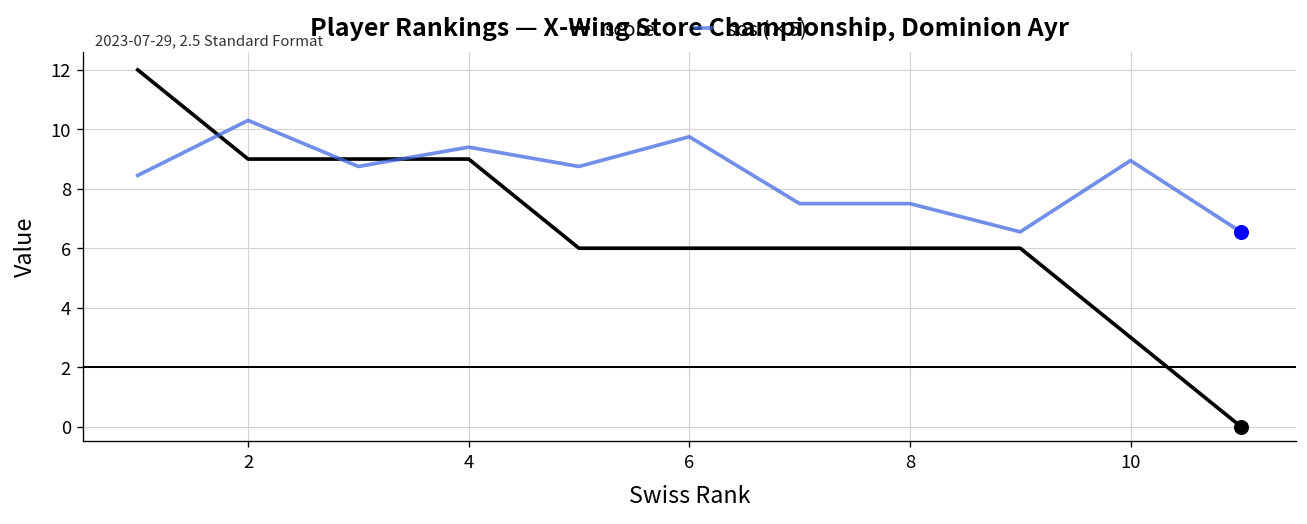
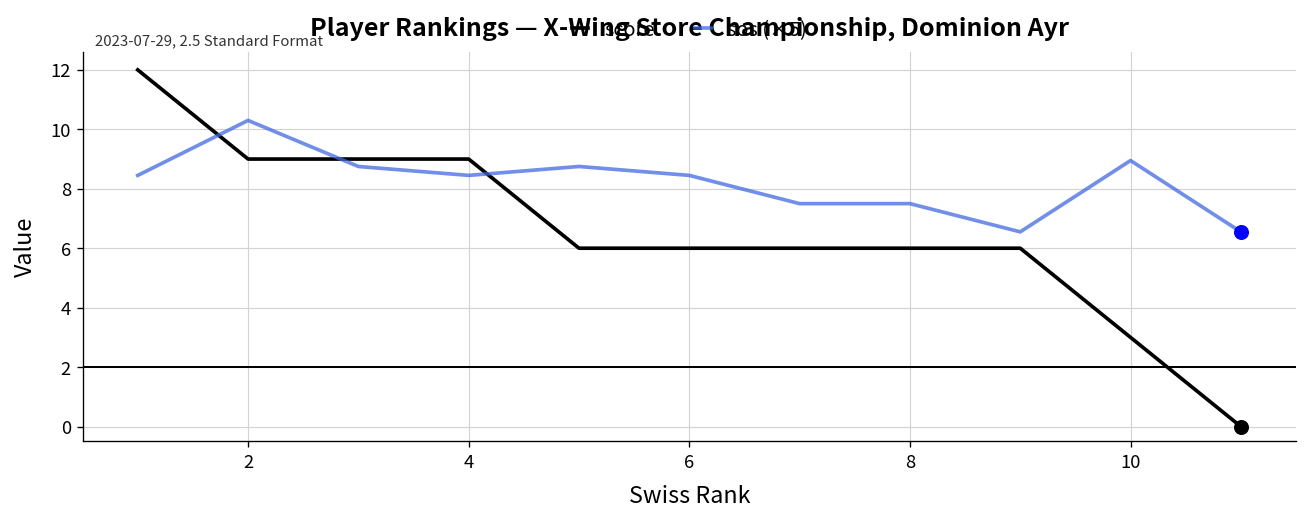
sos (×5), 4: 9.4 -> 8.5
sos (×5), 6: 9.8 -> 8.5
